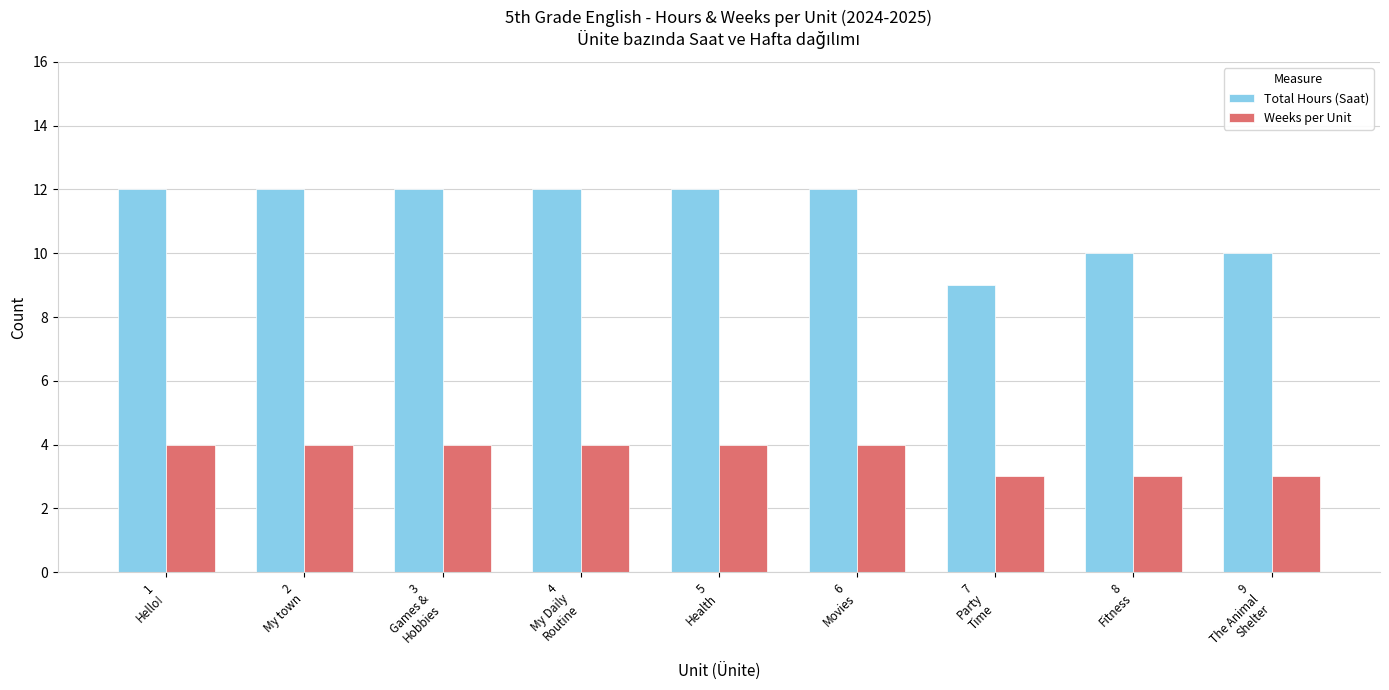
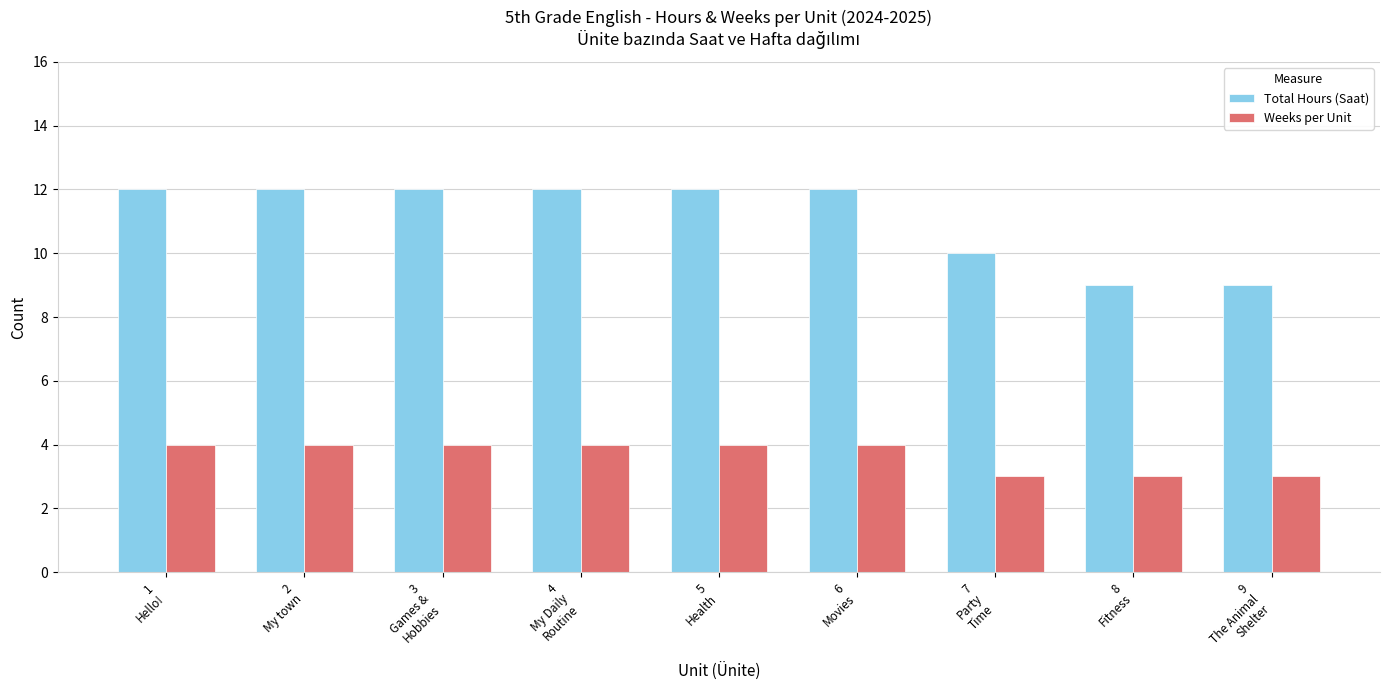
Total Hours (Saat), 7 Party Time: 9 -> 10
Total Hours (Saat), 8 Fitness: 10 -> 9
Total Hours (Saat), 9 The Animal Shelter: 10 -> 9
